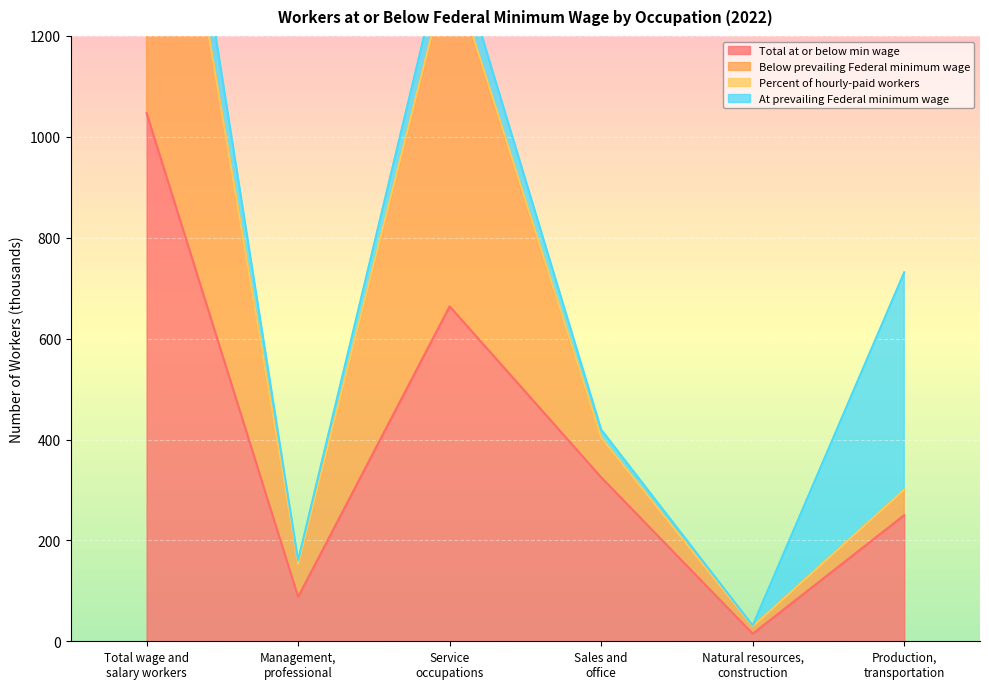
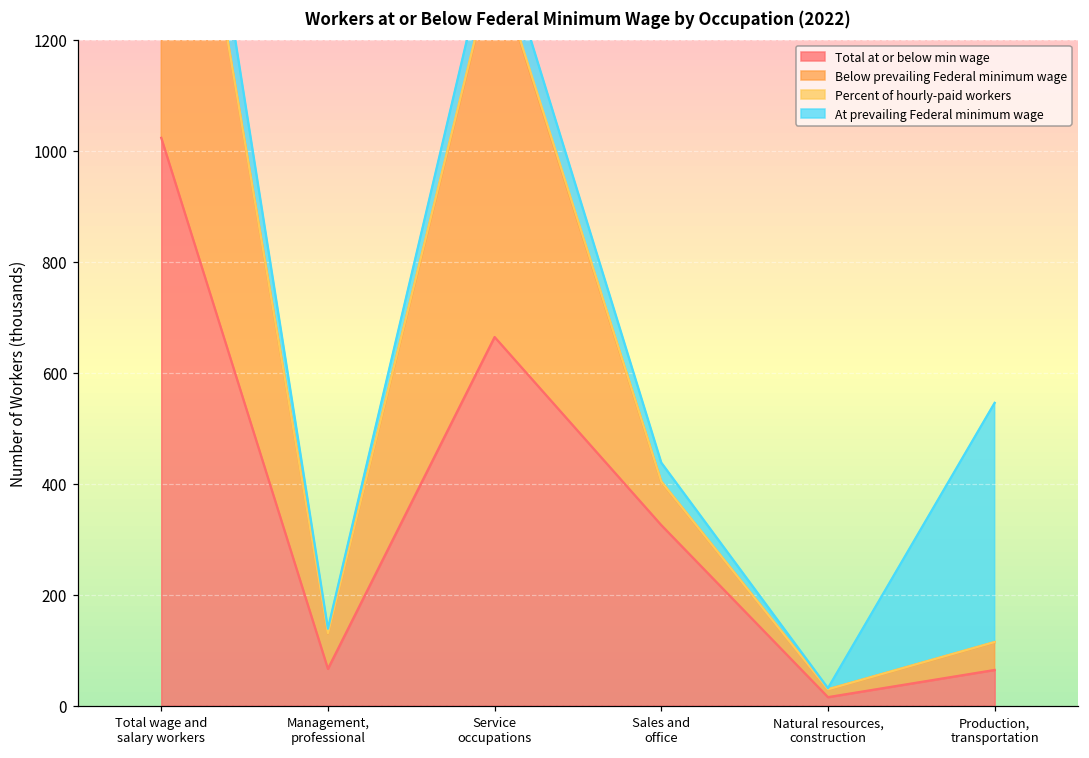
Total at or below min wage, Total wage and salary workers: 1050 -> 1020
Total at or below min wage, Management, professional: 90 -> 70
At prevailing Federal minimum wage, Sales and office: 20 -> 30
Total at or below min wage, Production, transportation: 250 -> 60
